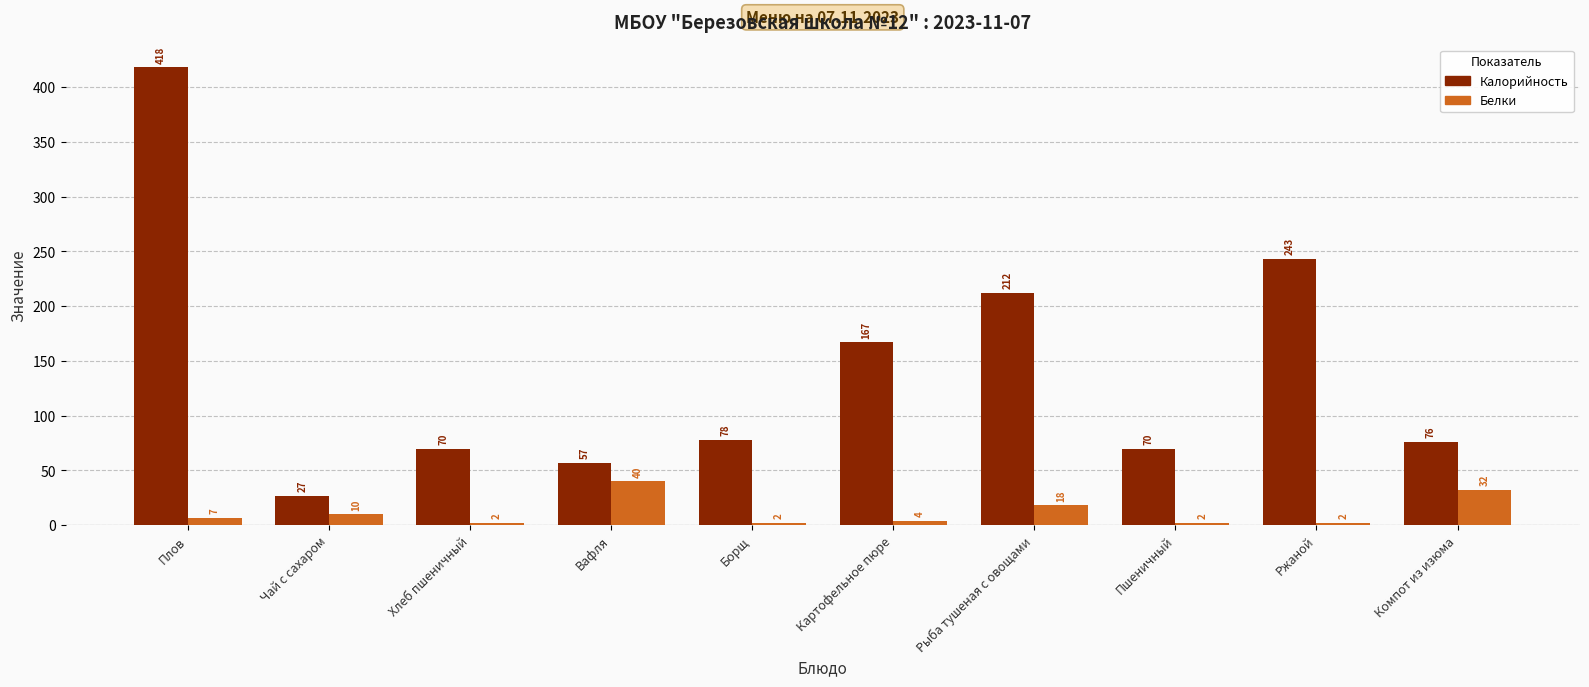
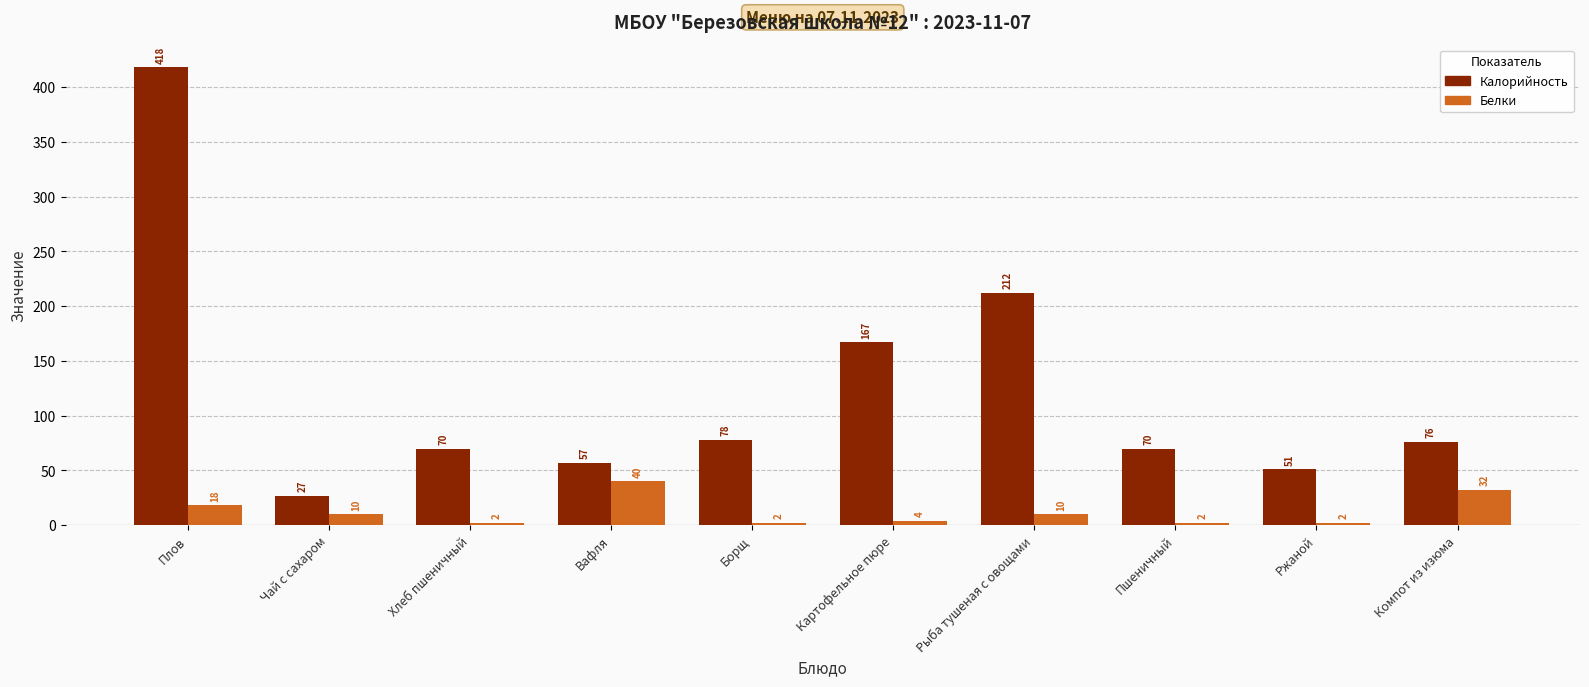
Белки, Плов: 7 -> 18
Белки, Рыба тушеная с овощами: 18 -> 10
Калорийность, Ржаной: 243 -> 51
